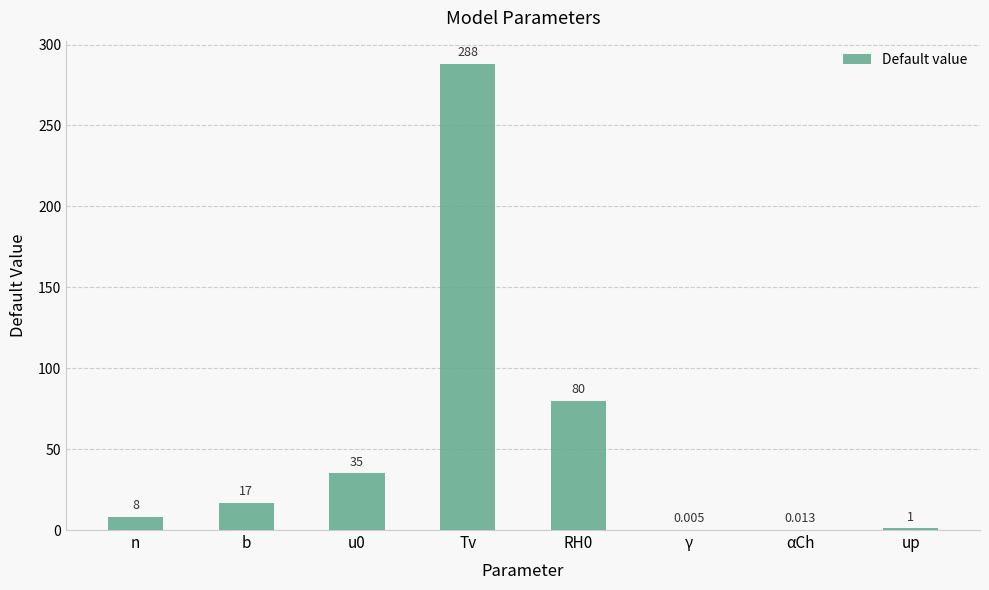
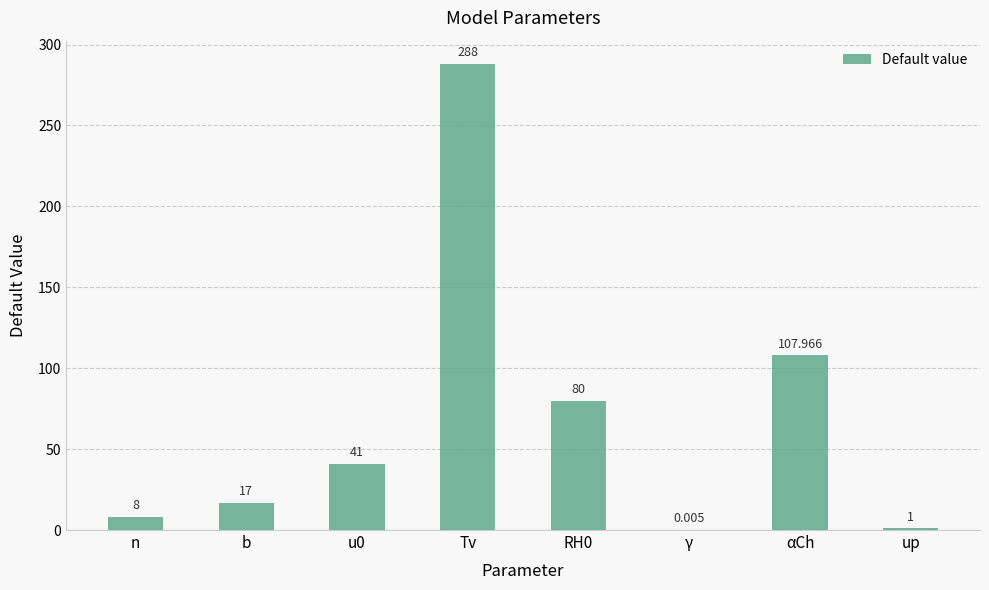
u0: 35 -> 41
αCh: 0.013 -> 107.966
